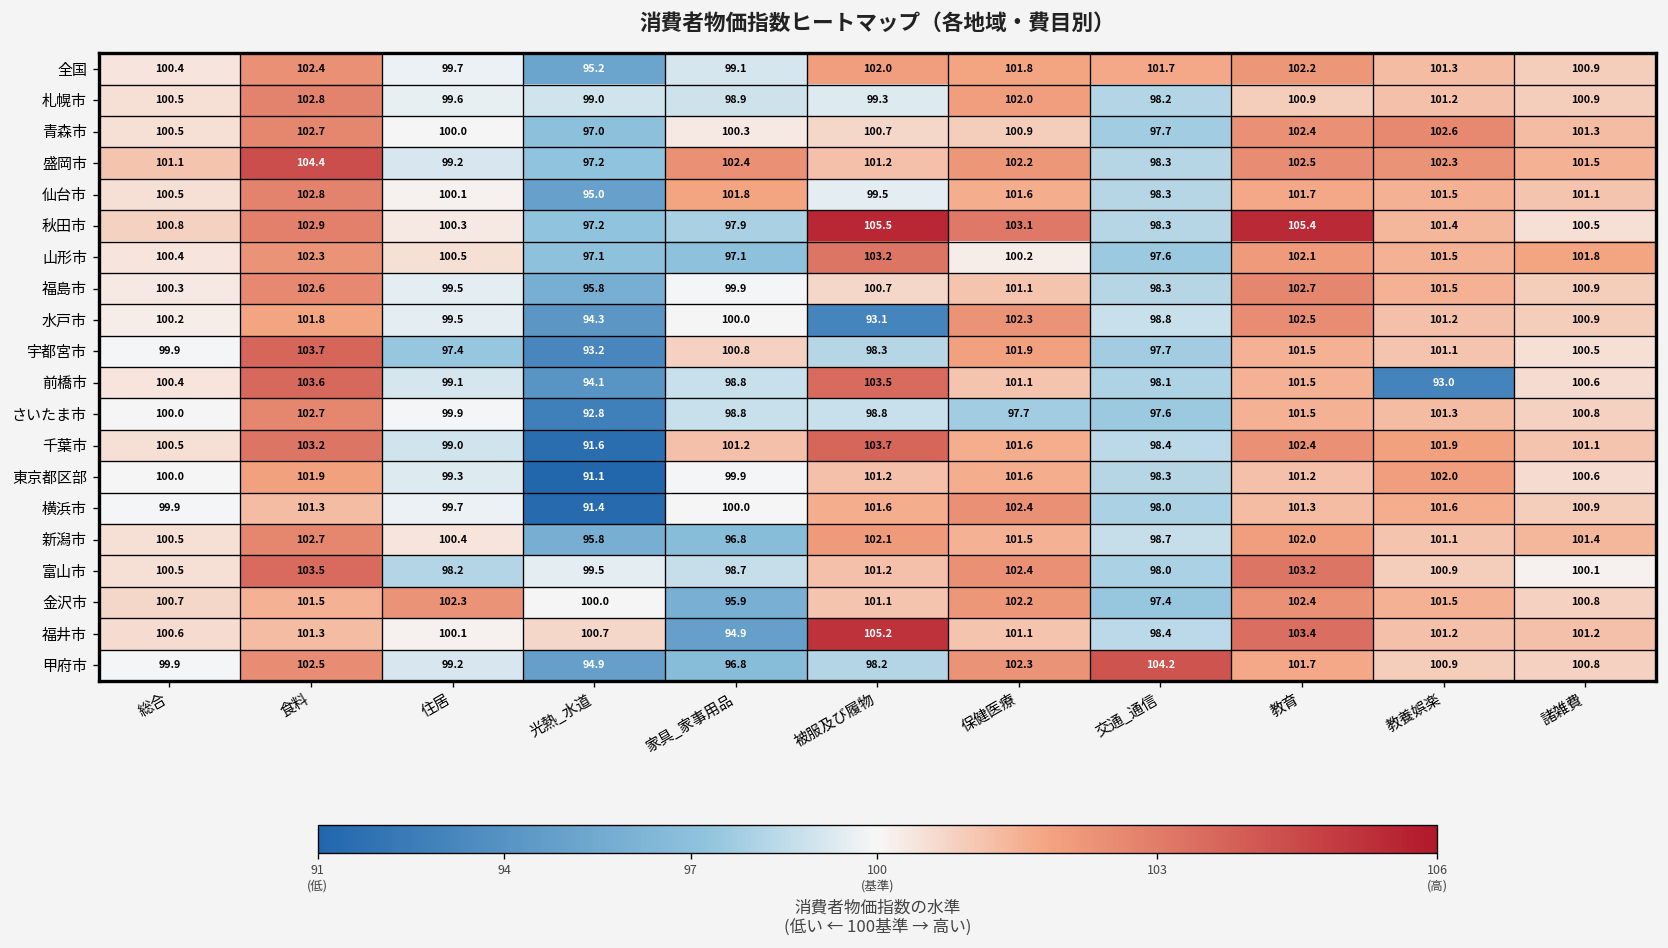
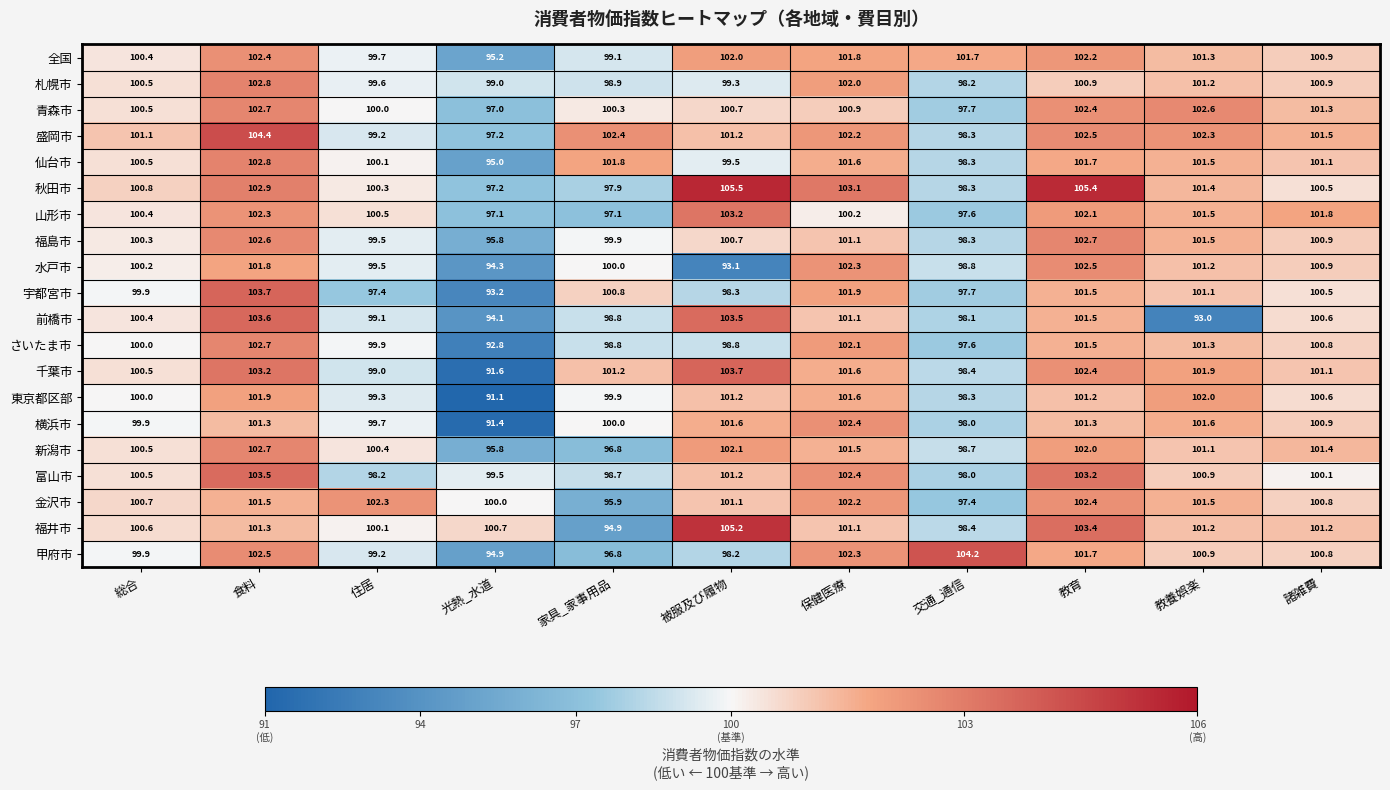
さいたま市, 保健医療: 97.7 -> 102.1
